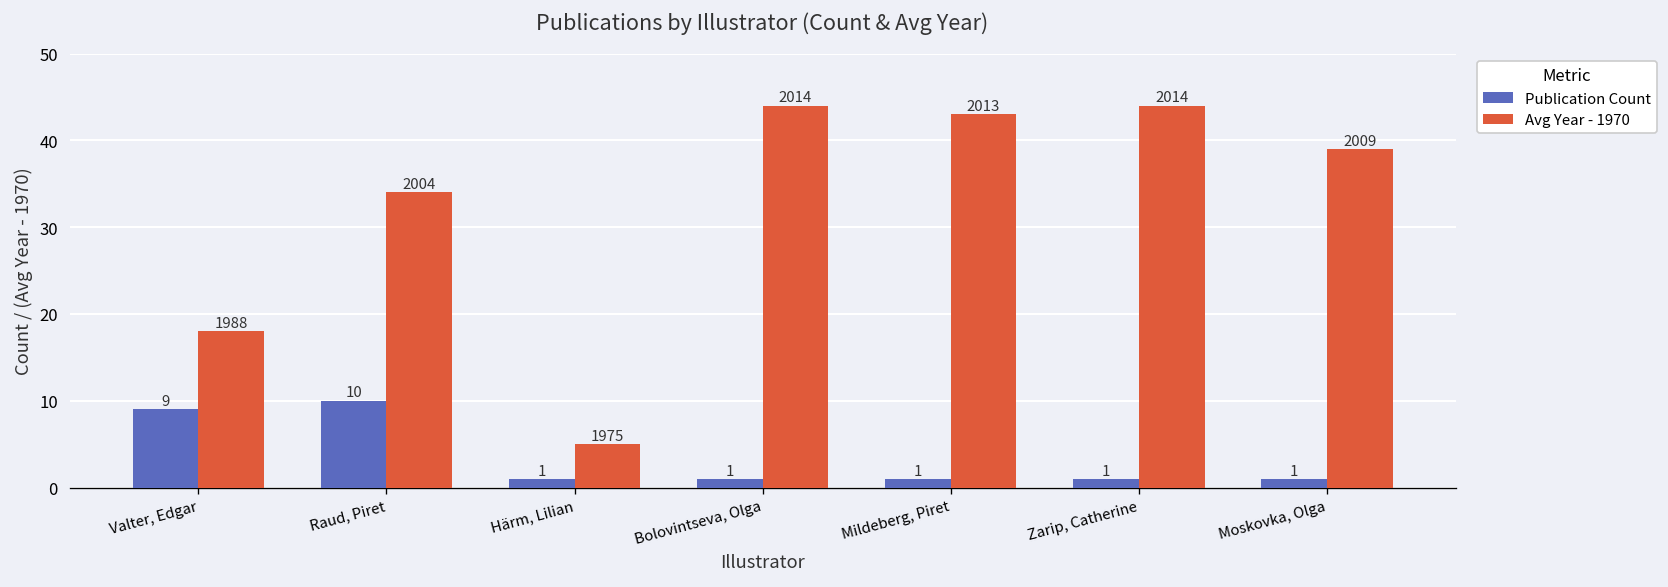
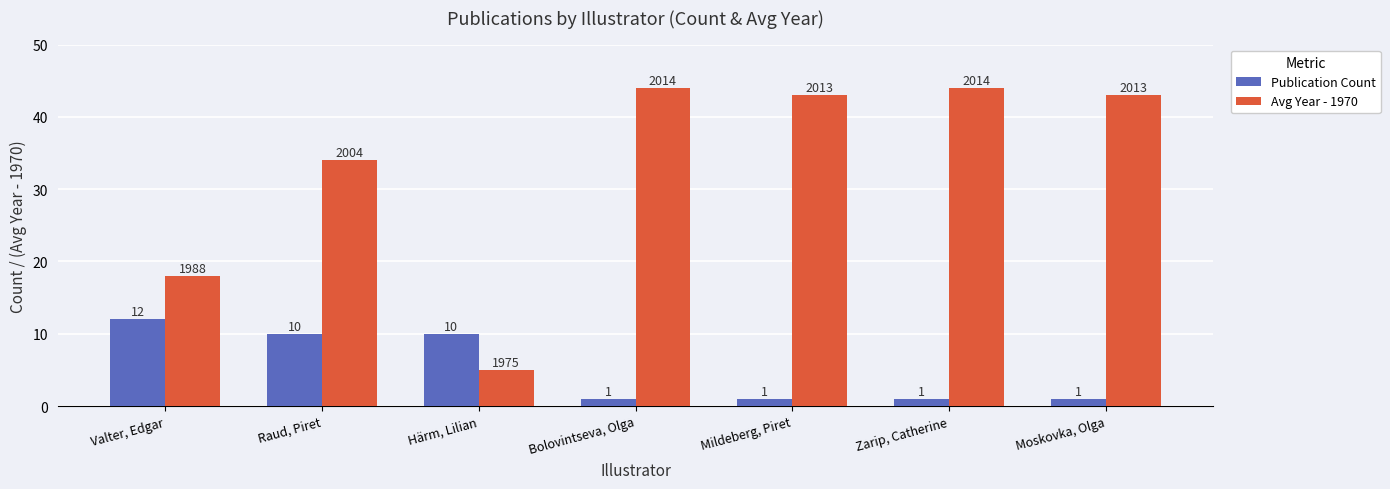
Publication Count, Valter, Edgar: 9 -> 12
Publication Count, Härm, Lilian: 1 -> 10
Avg Year - 1970, Moskovka, Olga: 2009 -> 2013
